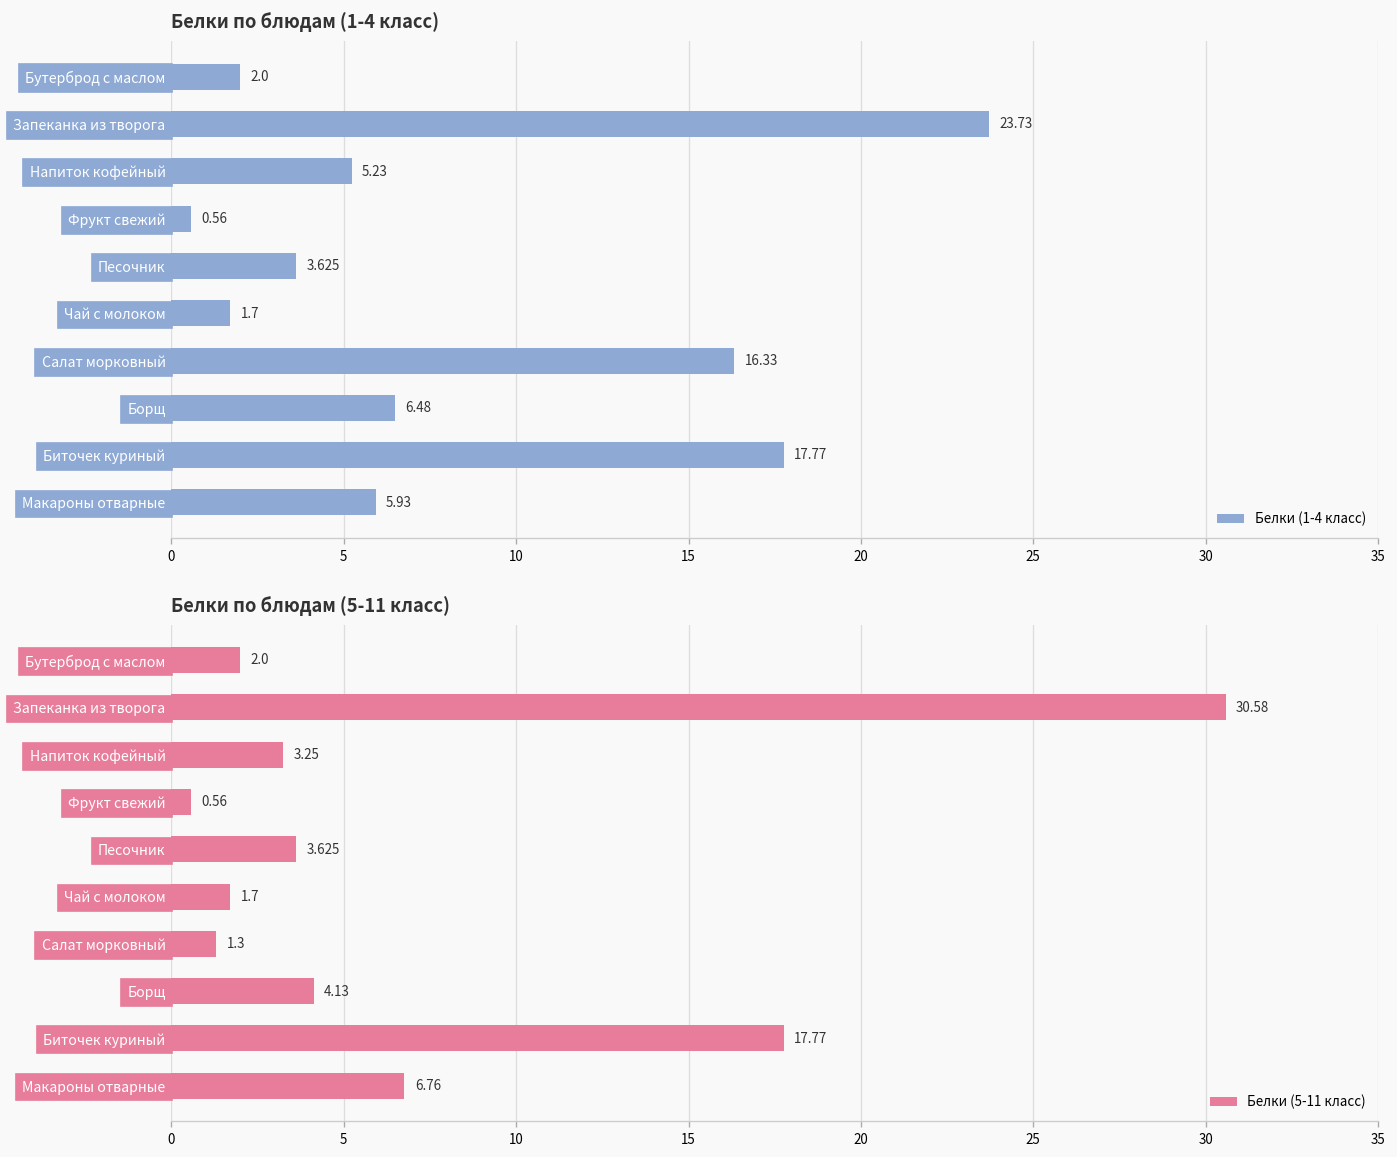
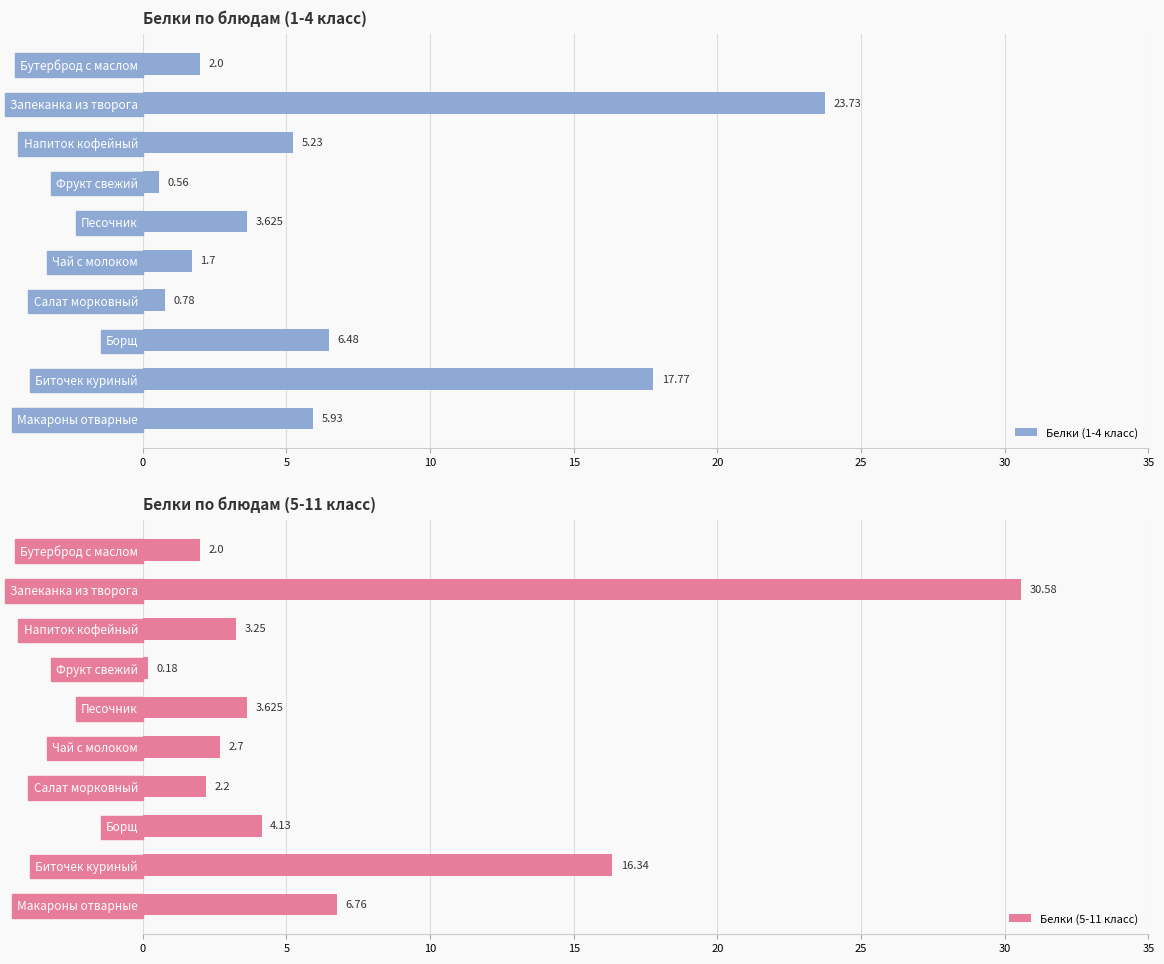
Белки по блюдам (1-4 класс), Салат морковный: 16.33 -> 0.78
Белки по блюдам (5-11 класс), Фрукт свежий: 0.56 -> 0.18
Белки по блюдам (5-11 класс), Чай с молоком: 1.7 -> 2.7
Белки по блюдам (5-11 класс), Салат морковный: 1.3 -> 2.2
Белки по блюдам (5-11 класс), Биточек куриный: 17.77 -> 16.34
